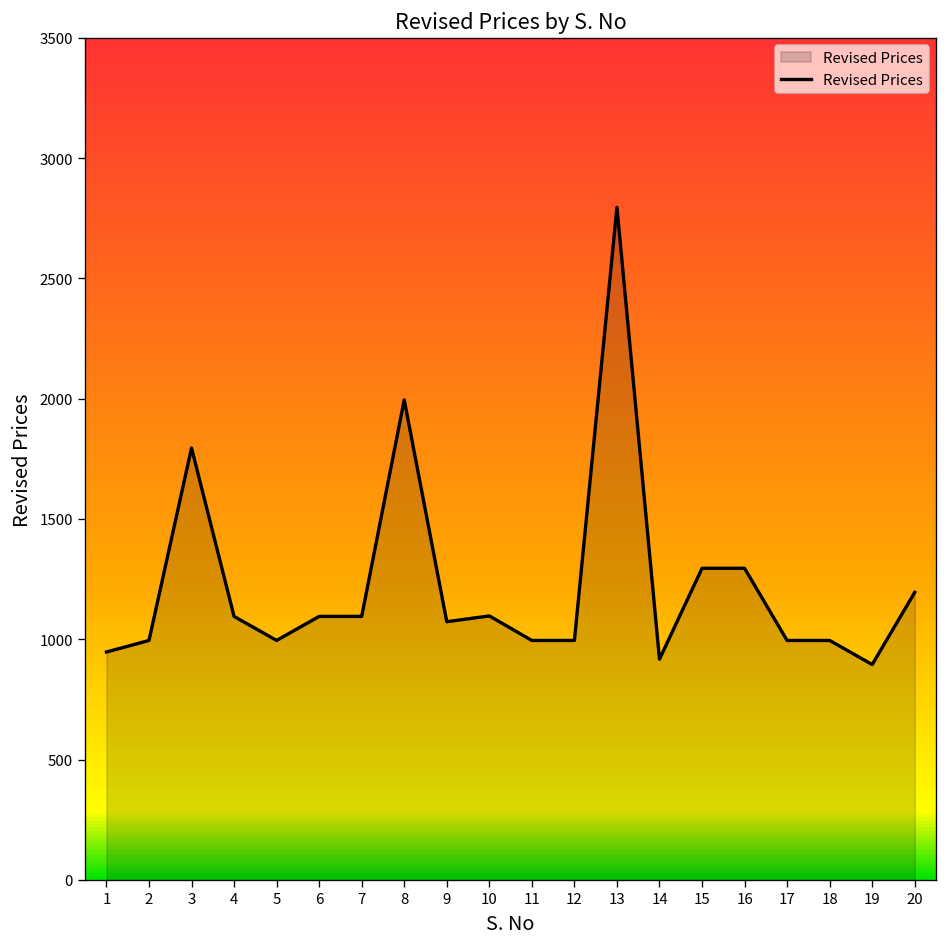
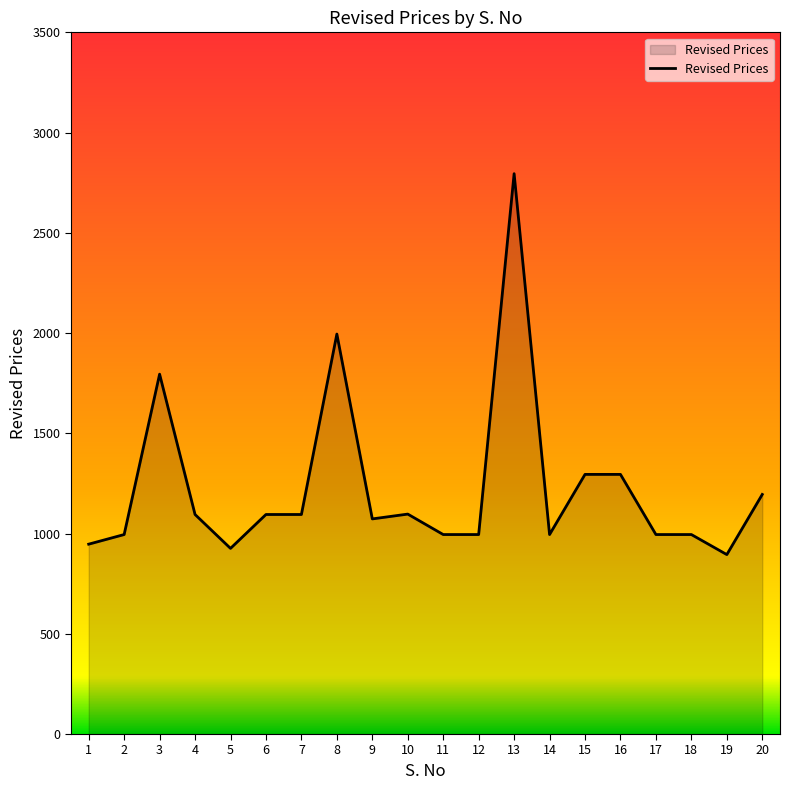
5: 1000 -> 930
14: 920 -> 1000
